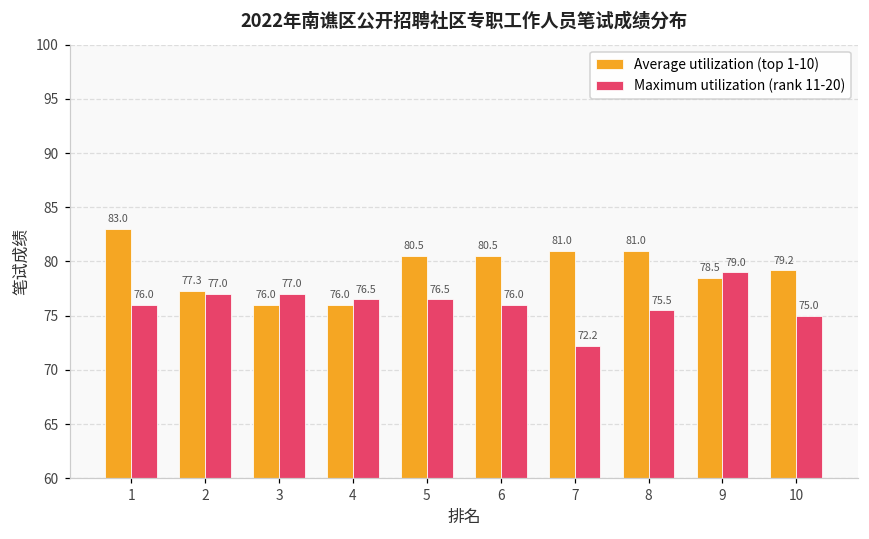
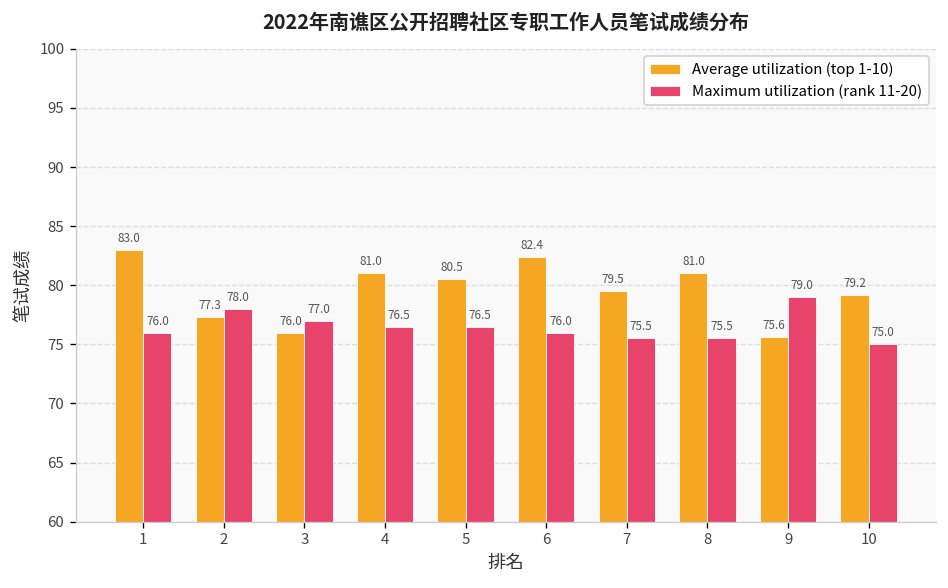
Maximum utilization (rank 11-20), 2: 77.0 -> 78.0
Average utilization (top 1-10), 4: 76.0 -> 81.0
Average utilization (top 1-10), 6: 80.5 -> 82.4
Average utilization (top 1-10), 7: 81.0 -> 79.5
Maximum utilization (rank 11-20), 7: 72.2 -> 75.5
Average utilization (top 1-10), 9: 78.5 -> 75.6
